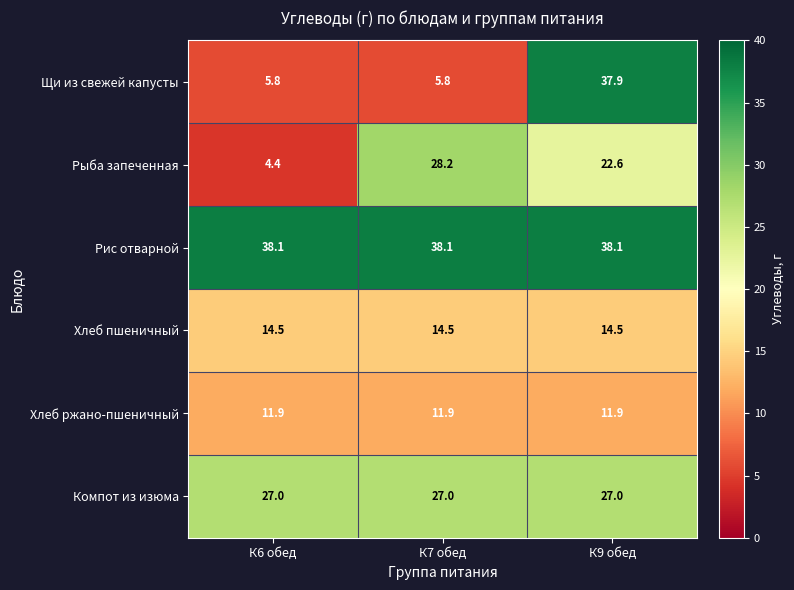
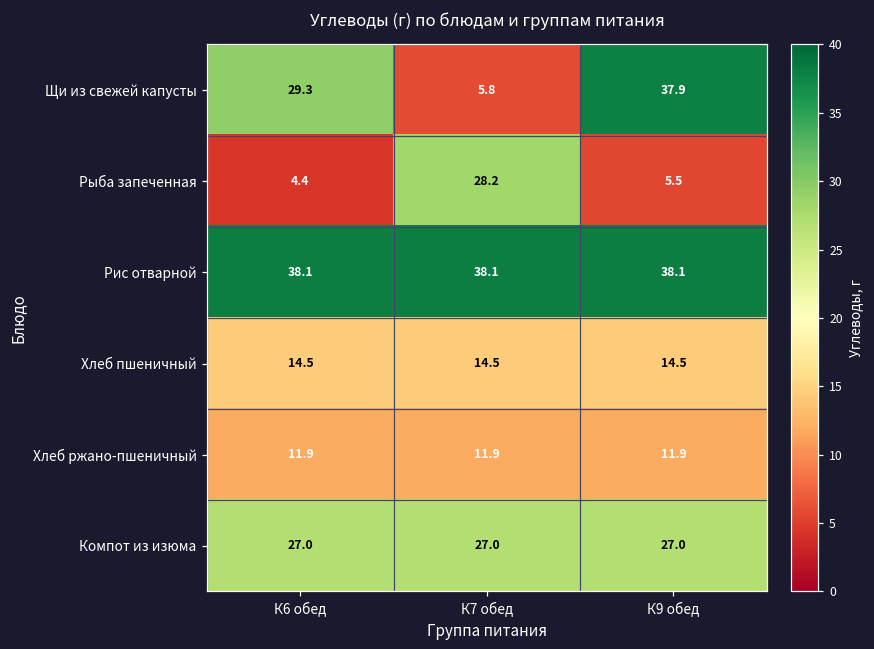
Щи из свежей капусты, К6 обед: 5.8 -> 29.3
Рыба запеченная, К9 обед: 22.6 -> 5.5
